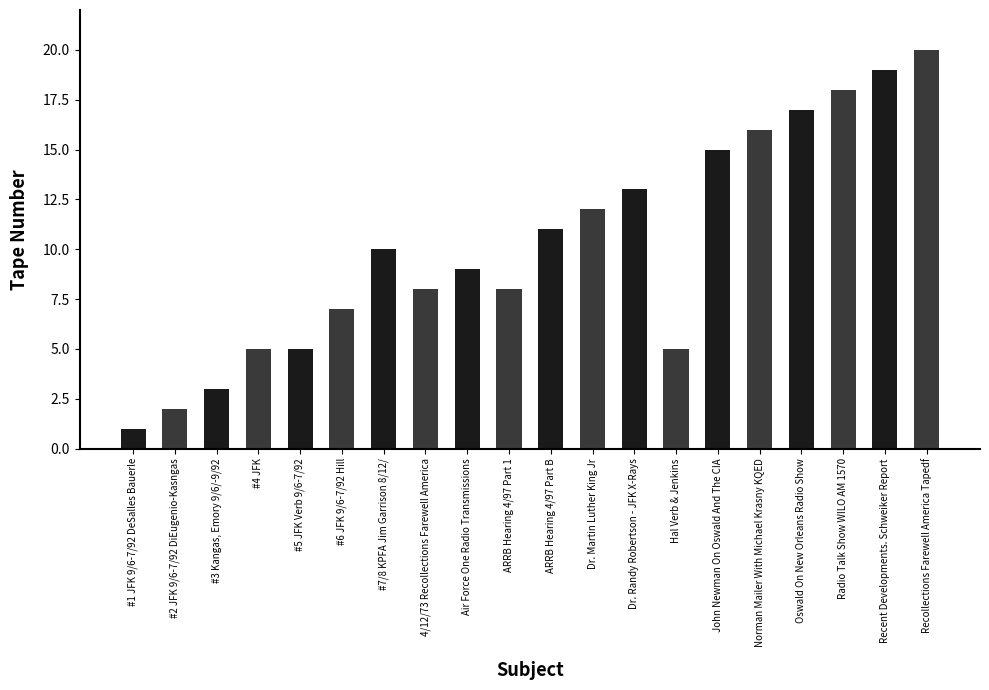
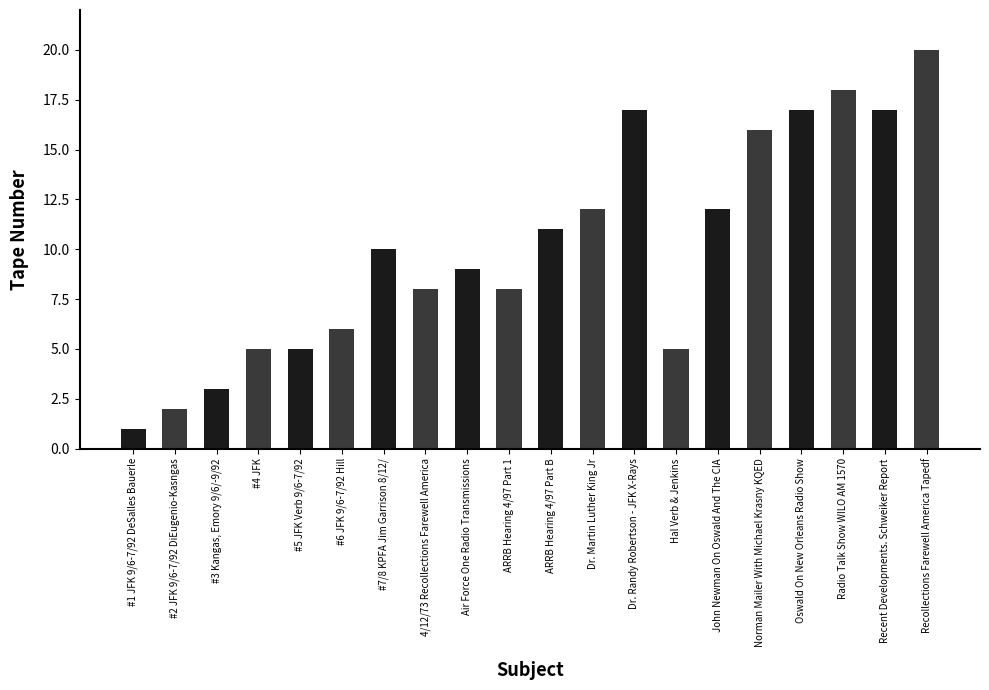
#6 JFK 9/6-7/92 Hill: 7 -> 6
Dr. Randy Robertson - JFK X-Rays: 13 -> 17
John Newman On Oswald And The CIA: 15 -> 12
Recent Developments. Schweiker Report: 19 -> 17
